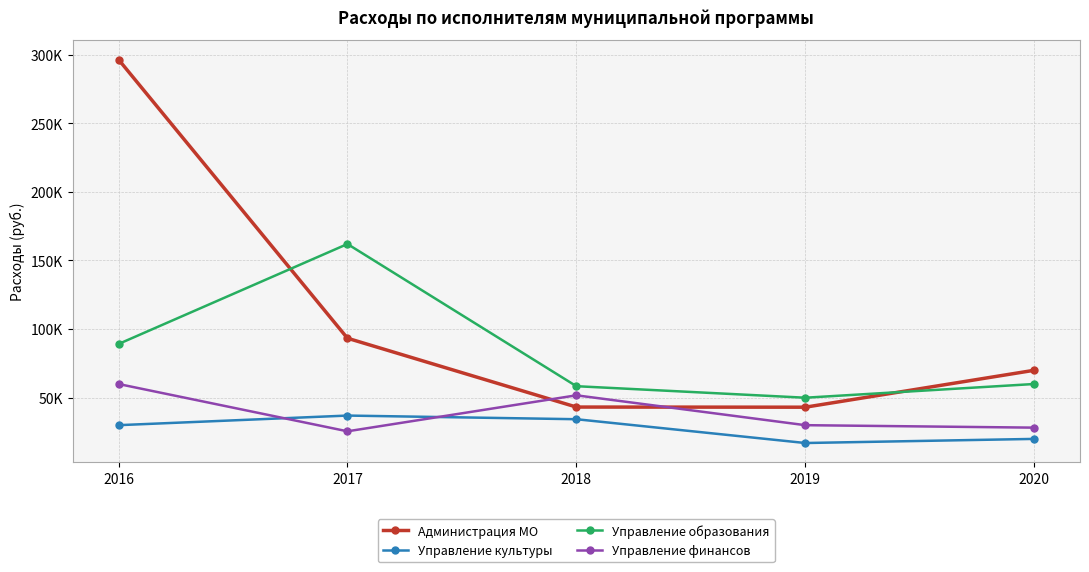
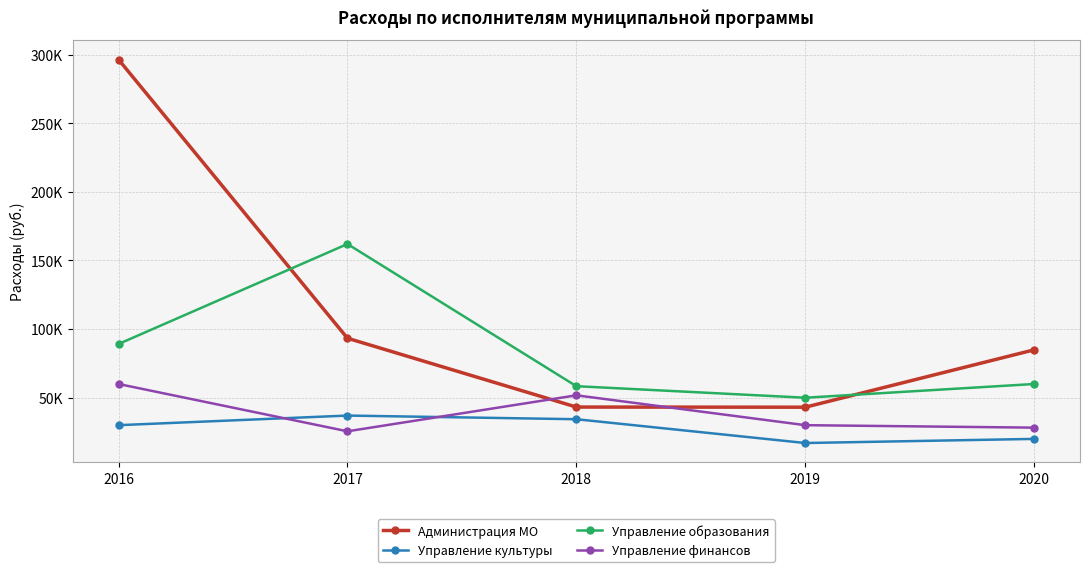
Администрация МО, 2020: 70000 -> 85000
